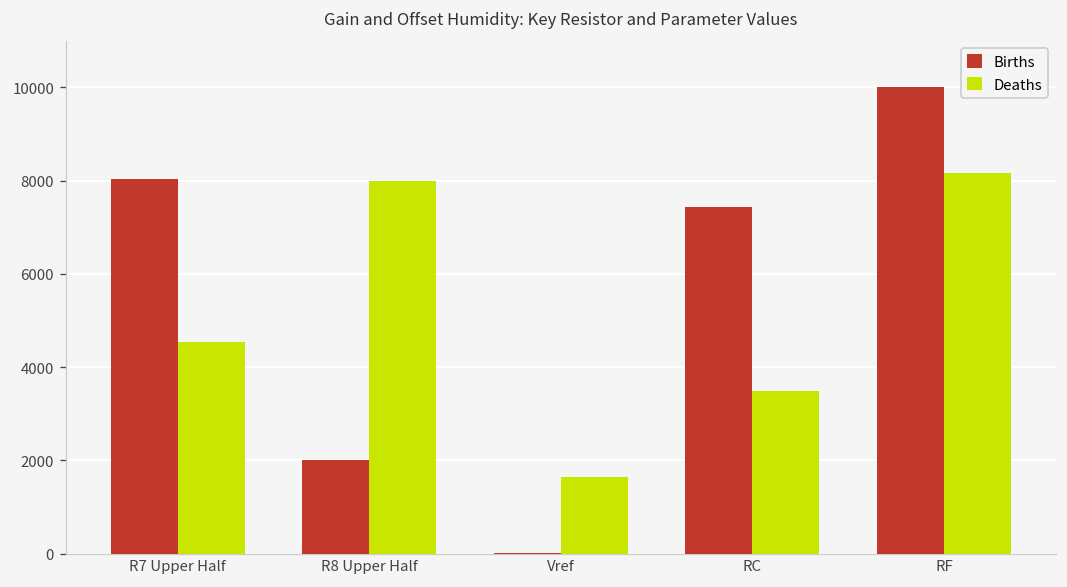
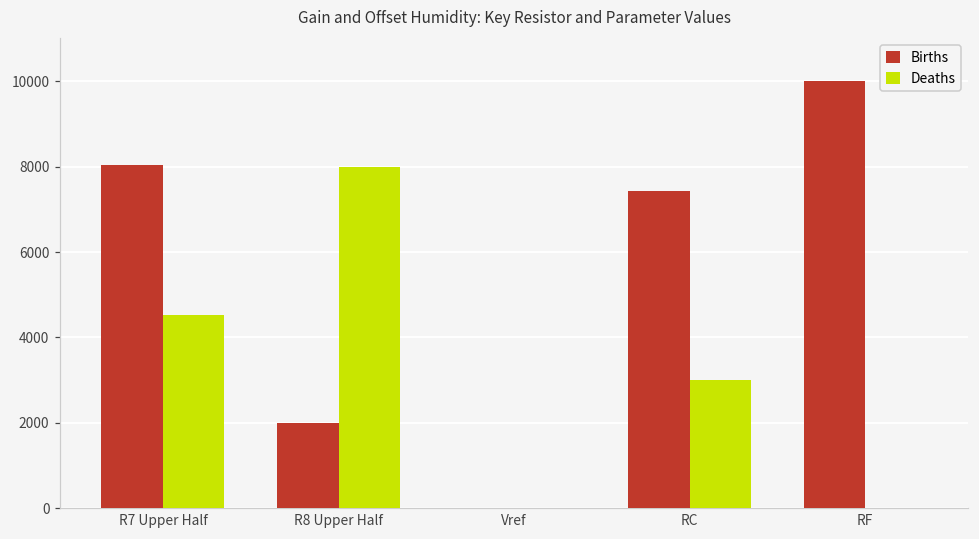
Deaths, Vref: 1600 -> 0
Deaths, RC: 3500 -> 3000
Deaths, RF: 8200 -> 0
